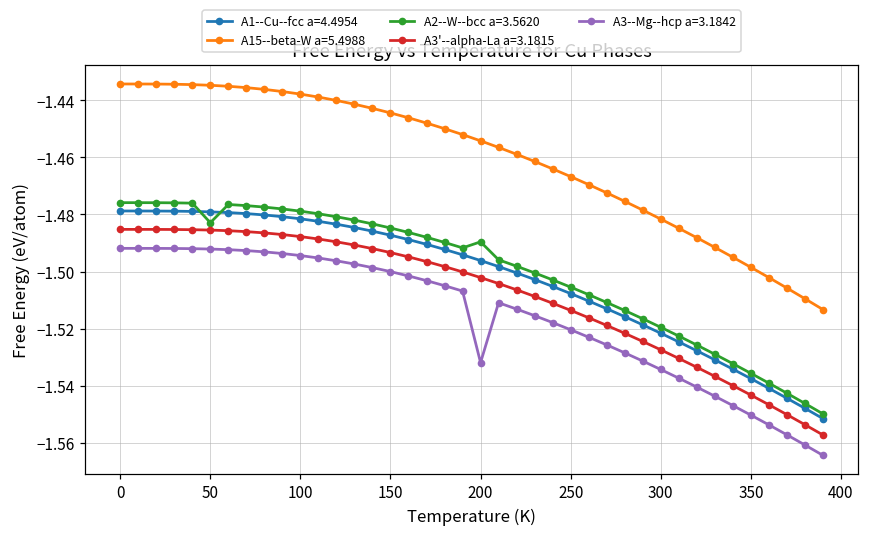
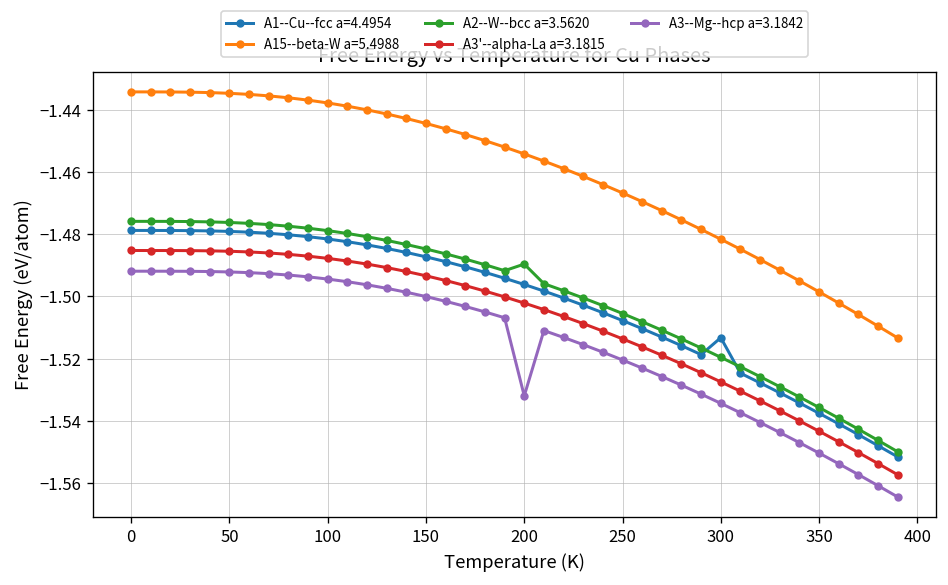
A2--W--bcc a=3.5620, 50: -1.483 -> -1.476
A1--Cu--fcc a=4.4954, 300: -1.522 -> -1.513
